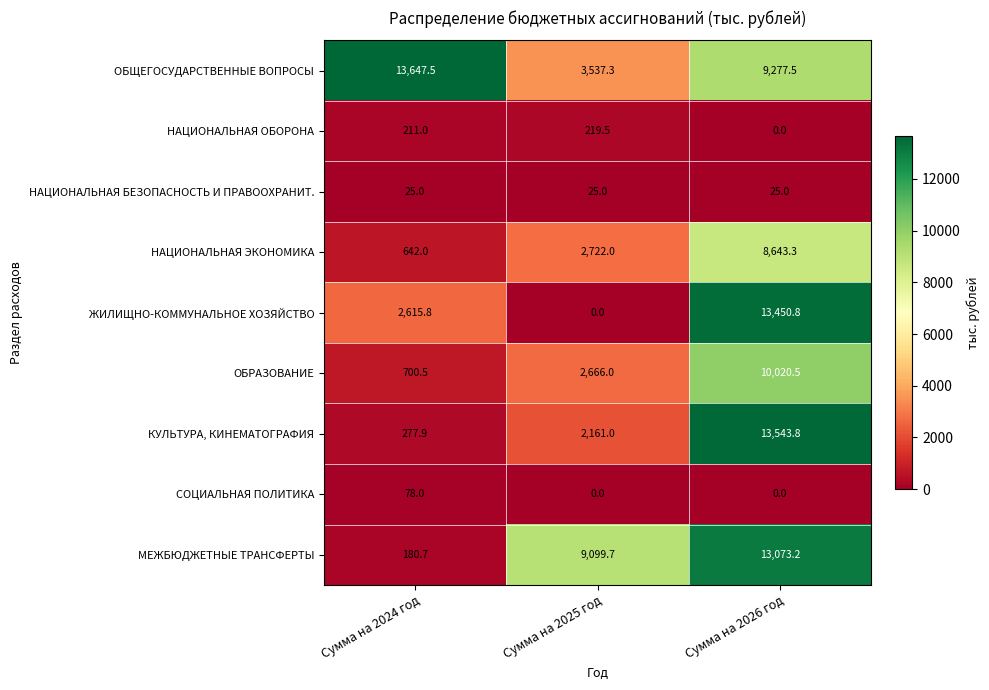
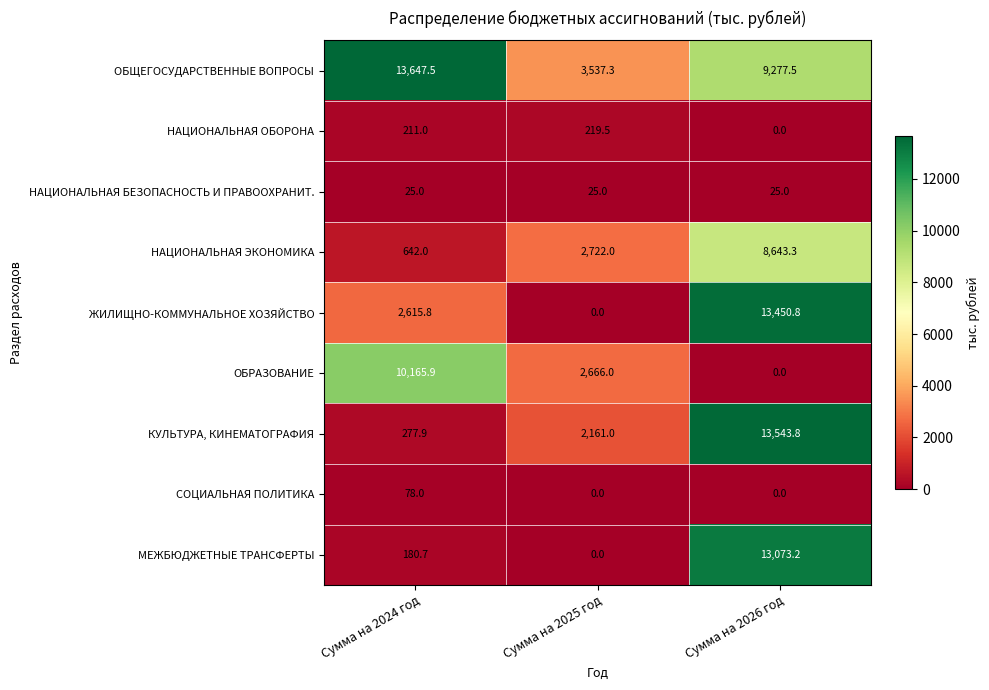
ОБРАЗОВАНИЕ, Сумма на 2024 год: 700.5 -> 10,165.9
ОБРАЗОВАНИЕ, Сумма на 2026 год: 10,020.5 -> 0.0
МЕЖБЮДЖЕТНЫЕ ТРАНСФЕРТЫ, Сумма на 2025 год: 9,099.7 -> 0.0
